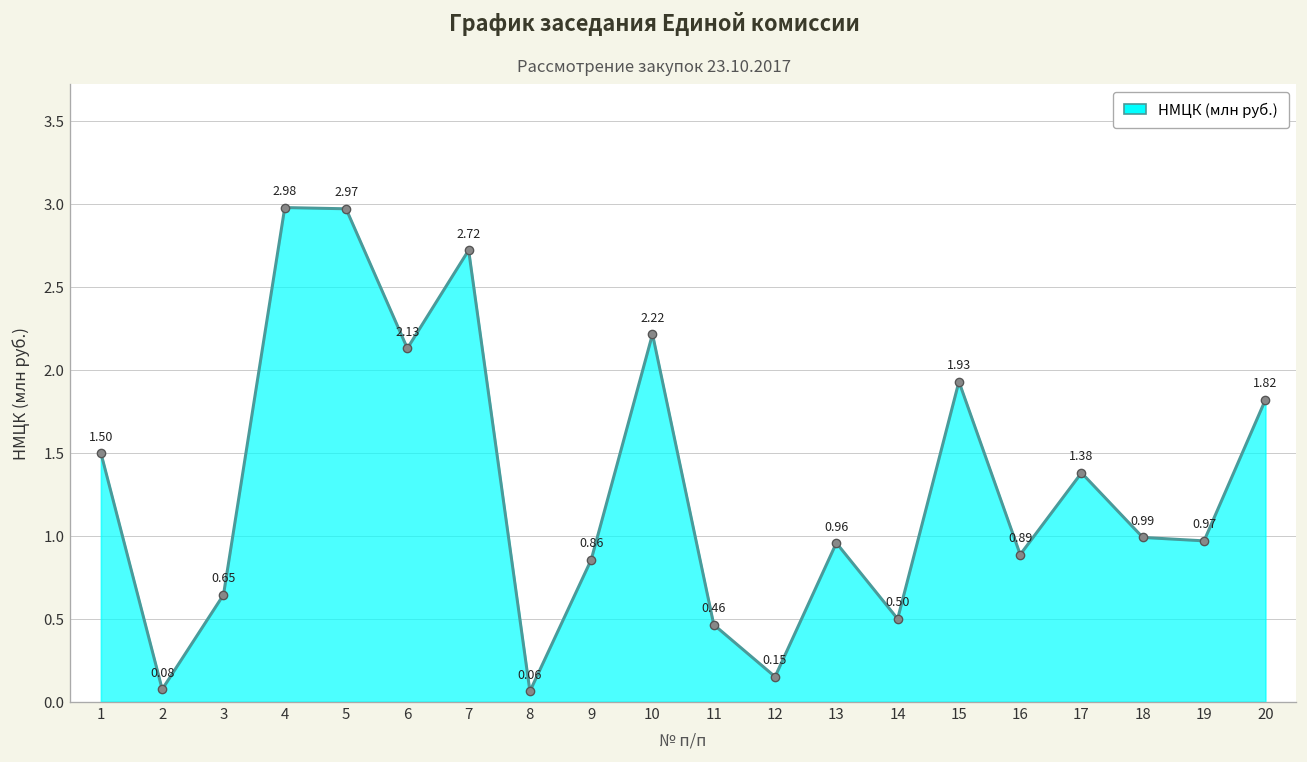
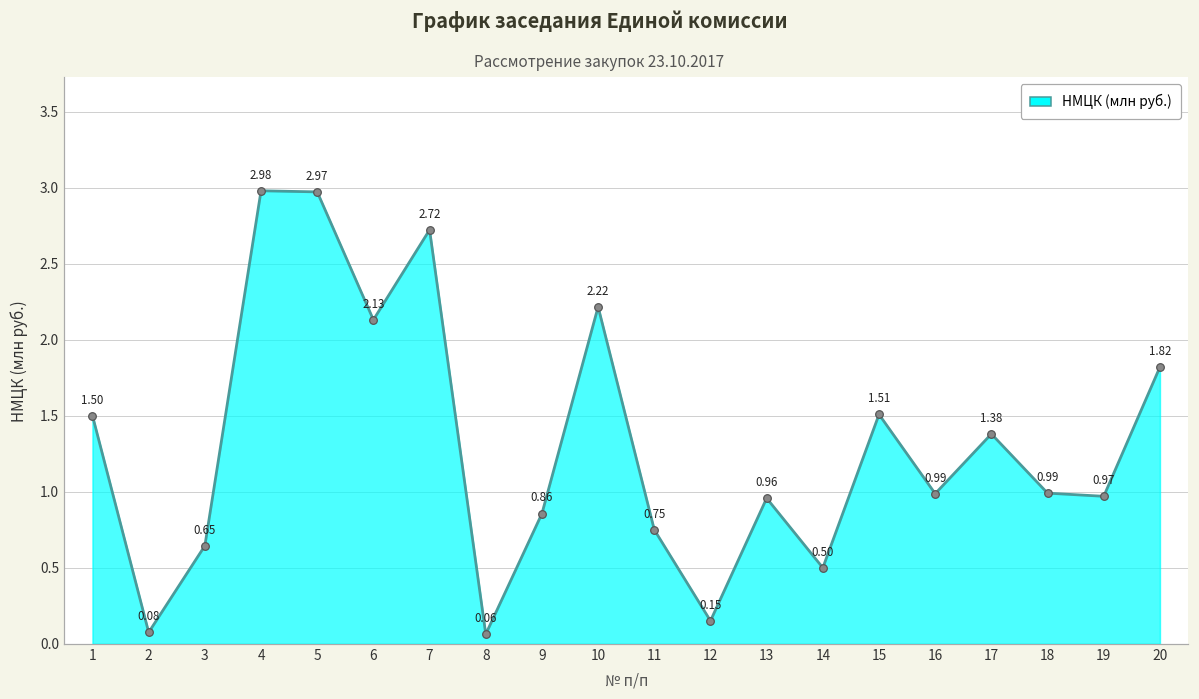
11: 0.46 -> 0.75
15: 1.93 -> 1.51
16: 0.89 -> 0.99
